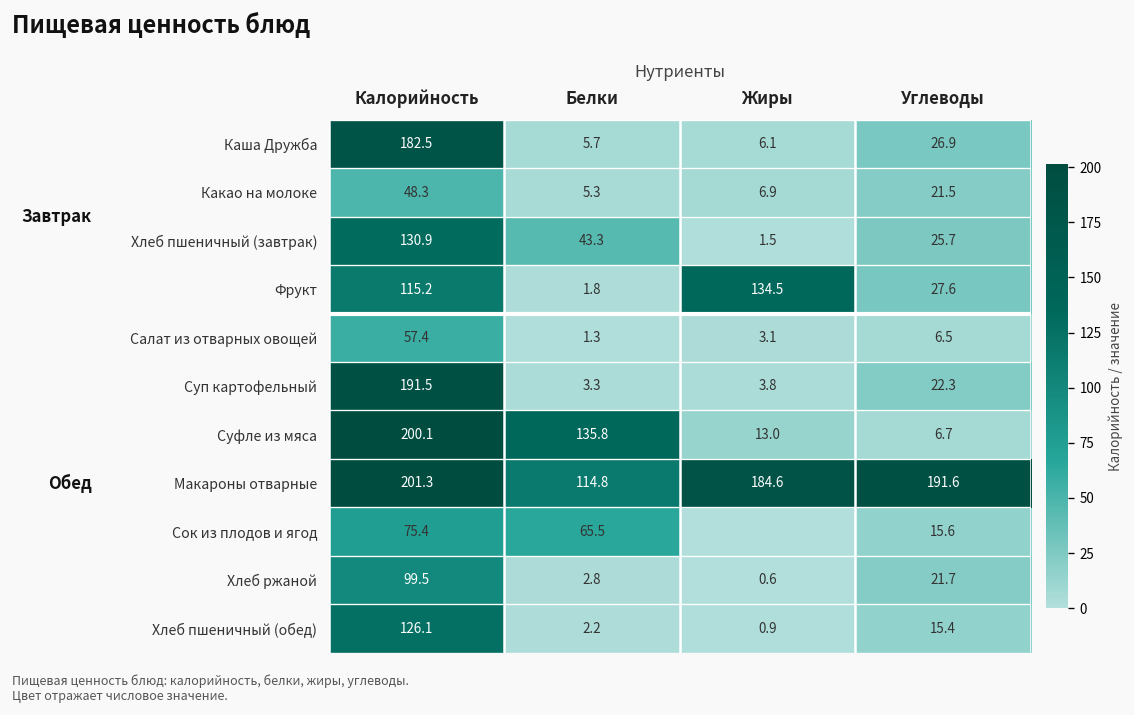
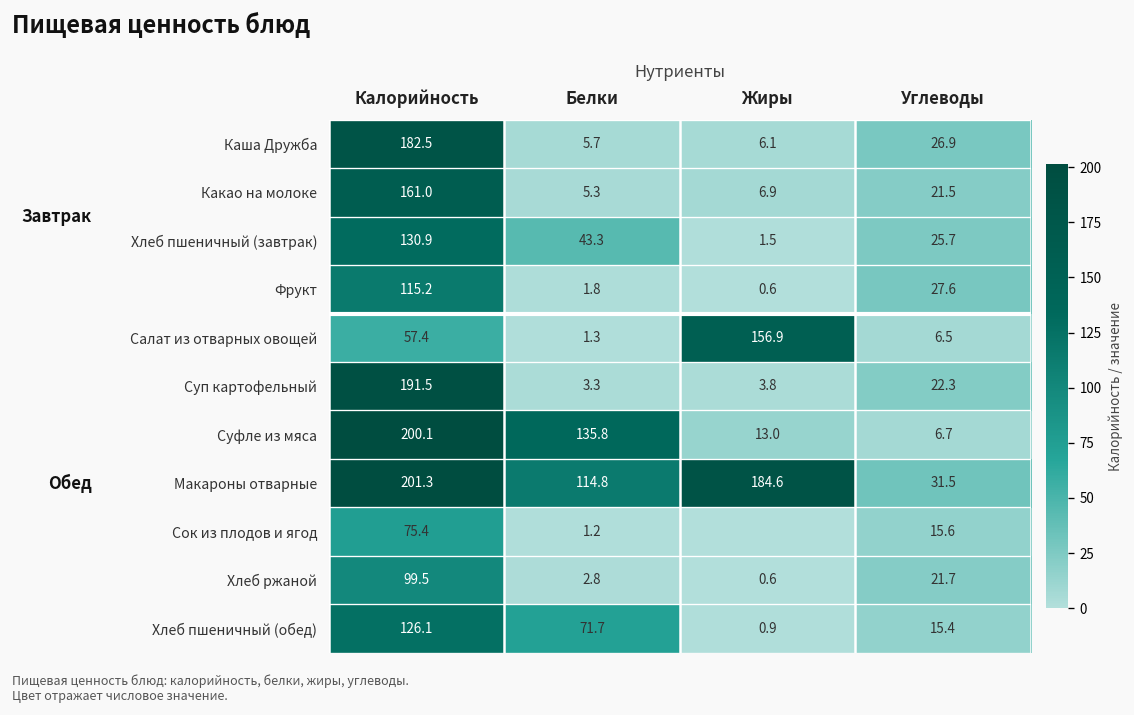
Какао на молоке, Калорийность: 48.3 -> 161.0
Фрукт, Жиры: 134.5 -> 0.6
Салат из отварных овощей, Жиры: 3.1 -> 156.9
Макароны отварные, Углеводы: 191.6 -> 31.5
Сок из плодов и ягод, Белки: 65.5 -> 1.2
Хлеб пшеничный (обед), Белки: 2.2 -> 71.7
